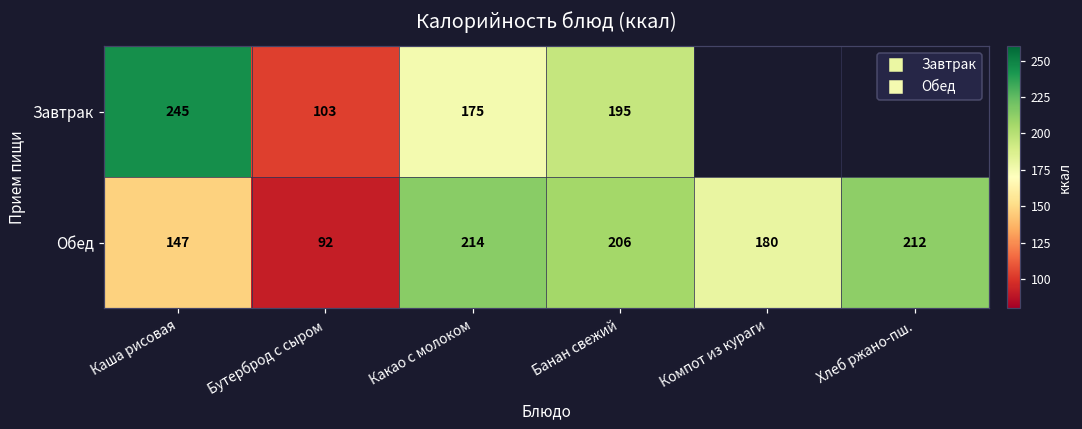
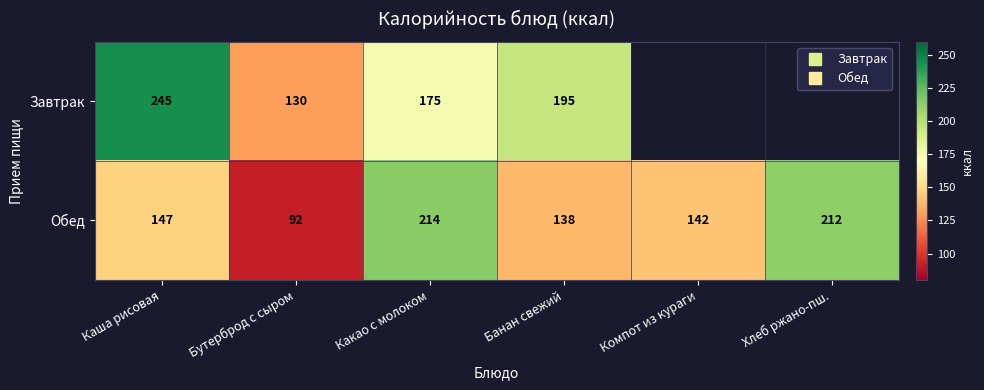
Завтрак, Бутерброд с сыром: 103 -> 130
Обед, Банан свежий: 206 -> 138
Обед, Компот из кураги: 180 -> 142
